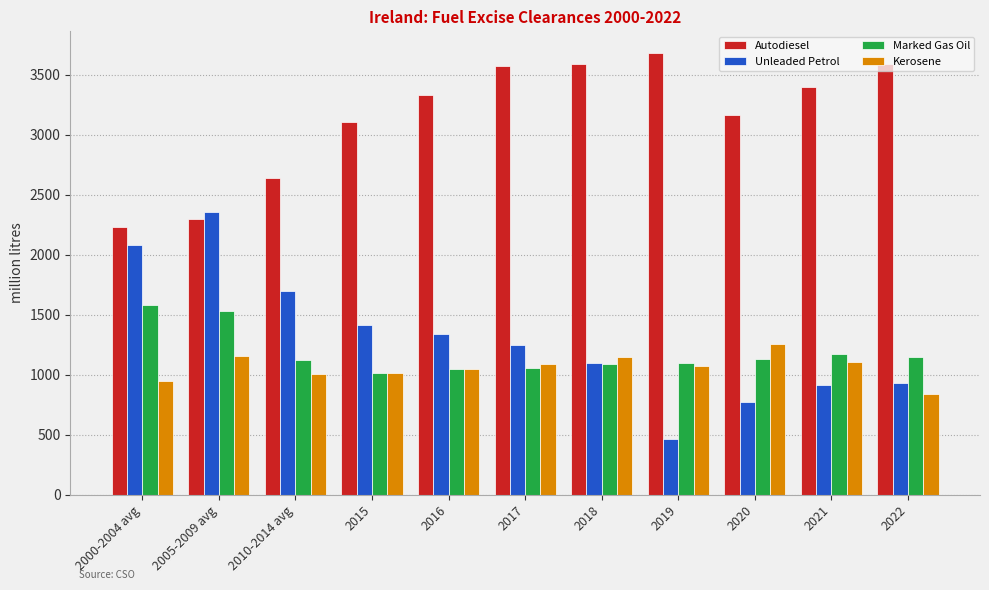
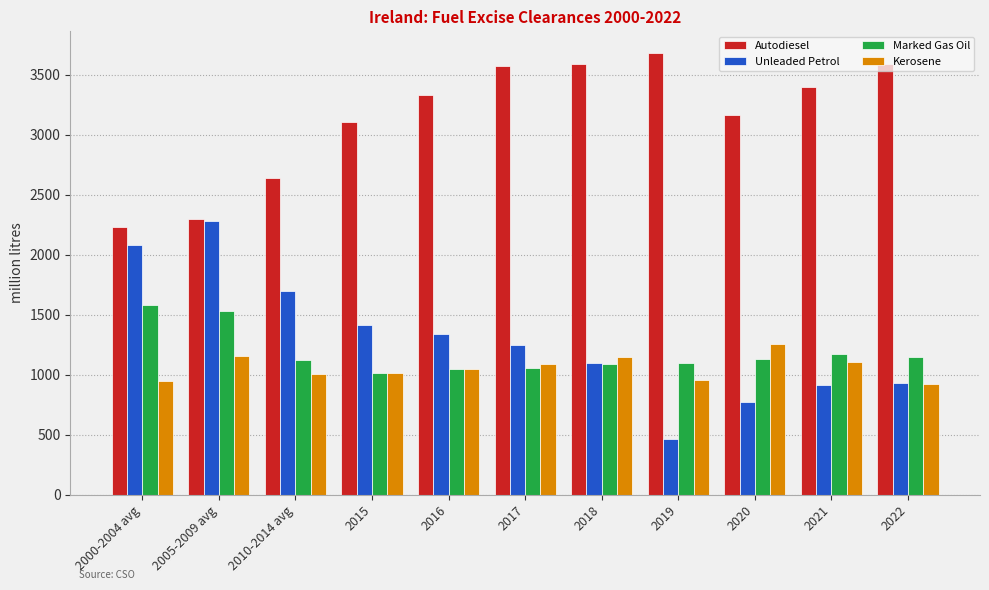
Unleaded Petrol, 2005-2009 avg: 2360 -> 2280
Kerosene, 2019: 1070 -> 960
Kerosene, 2022: 840 -> 920
